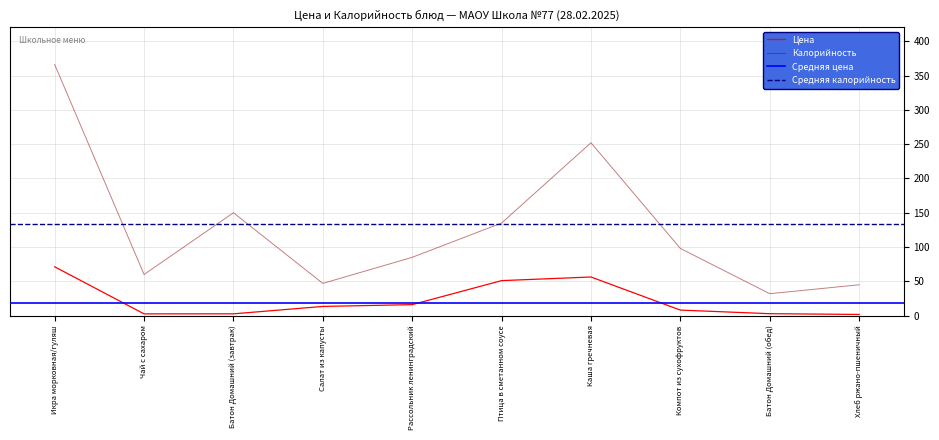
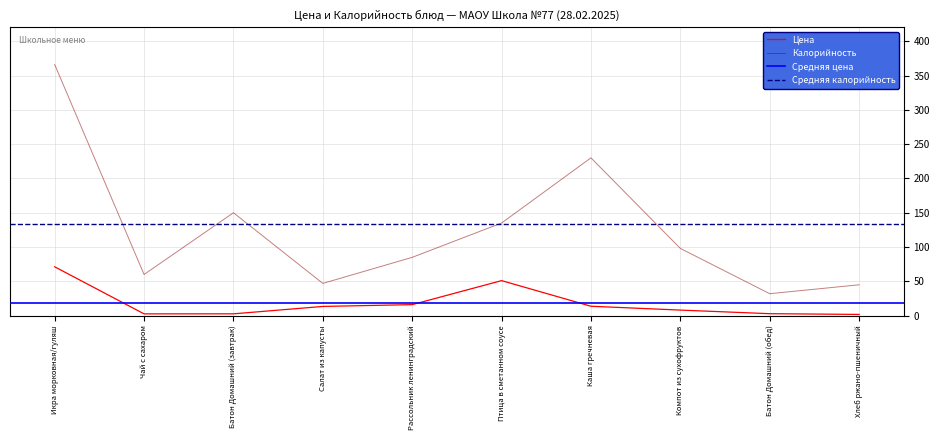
Цена, Каша гречневая: 60 -> 10
Калорийность, Каша гречневая: 250 -> 230
